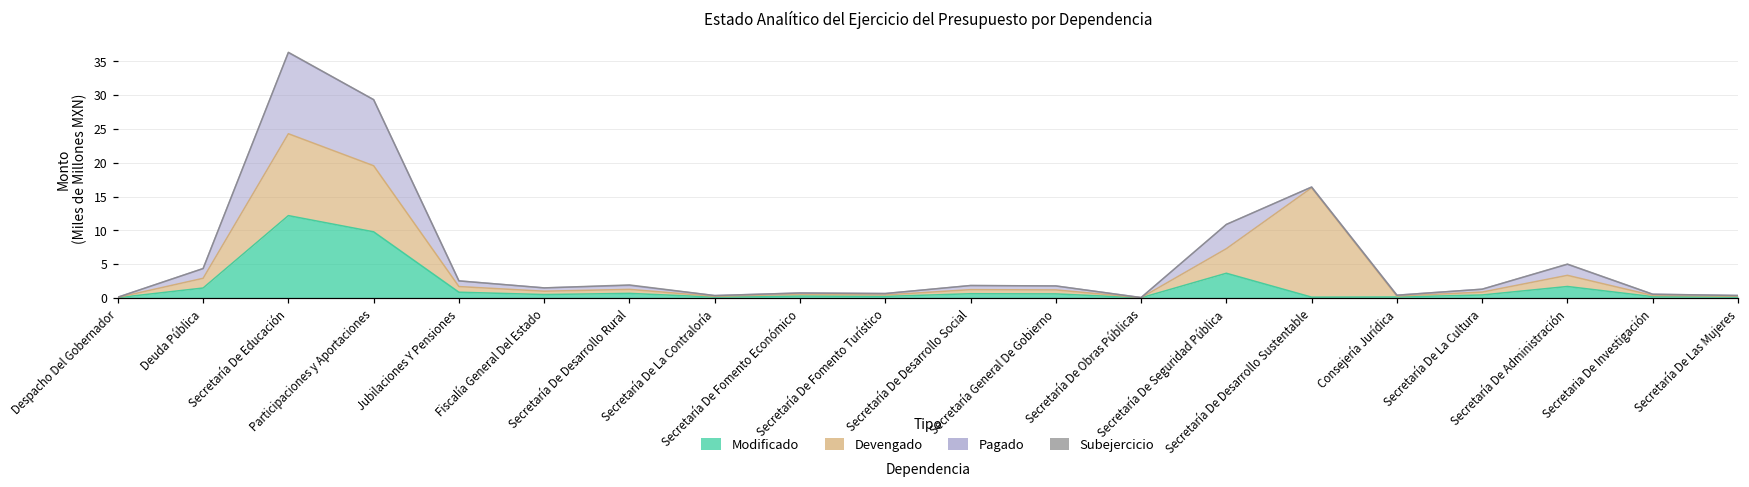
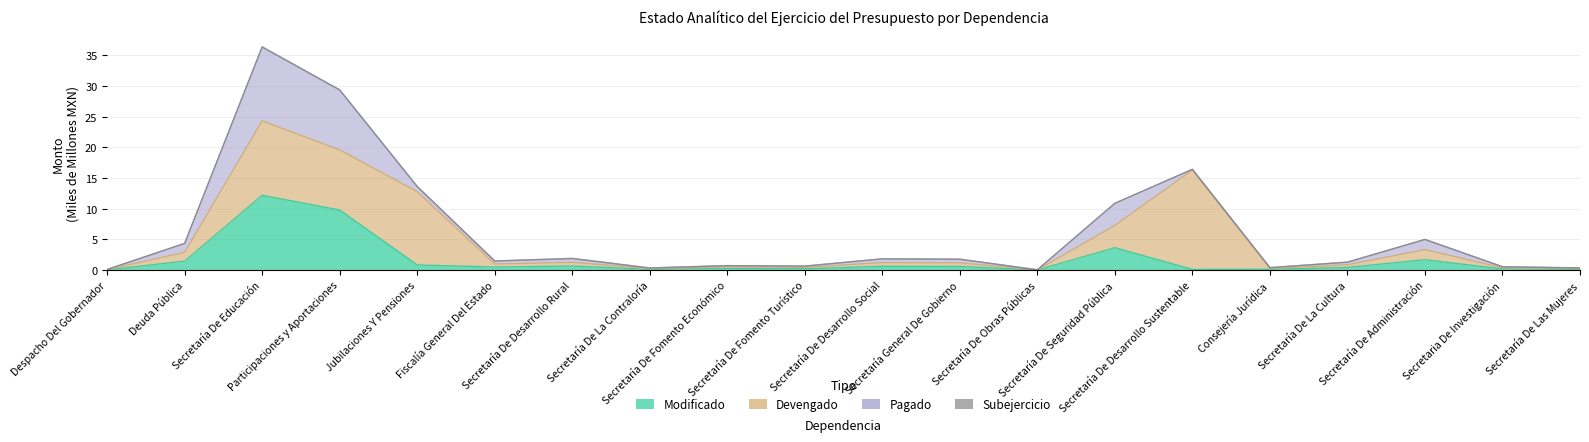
Devengado, Jubilaciones Y Pensiones: 1 -> 12
